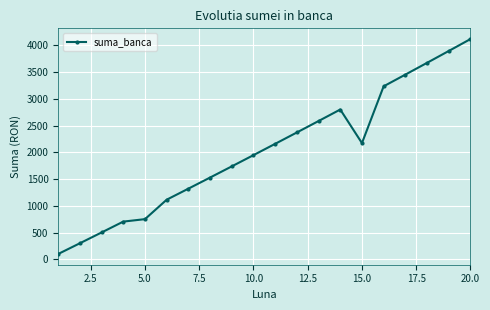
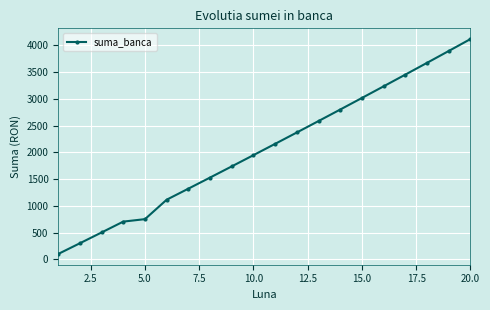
15.0: 2200 -> 3000
